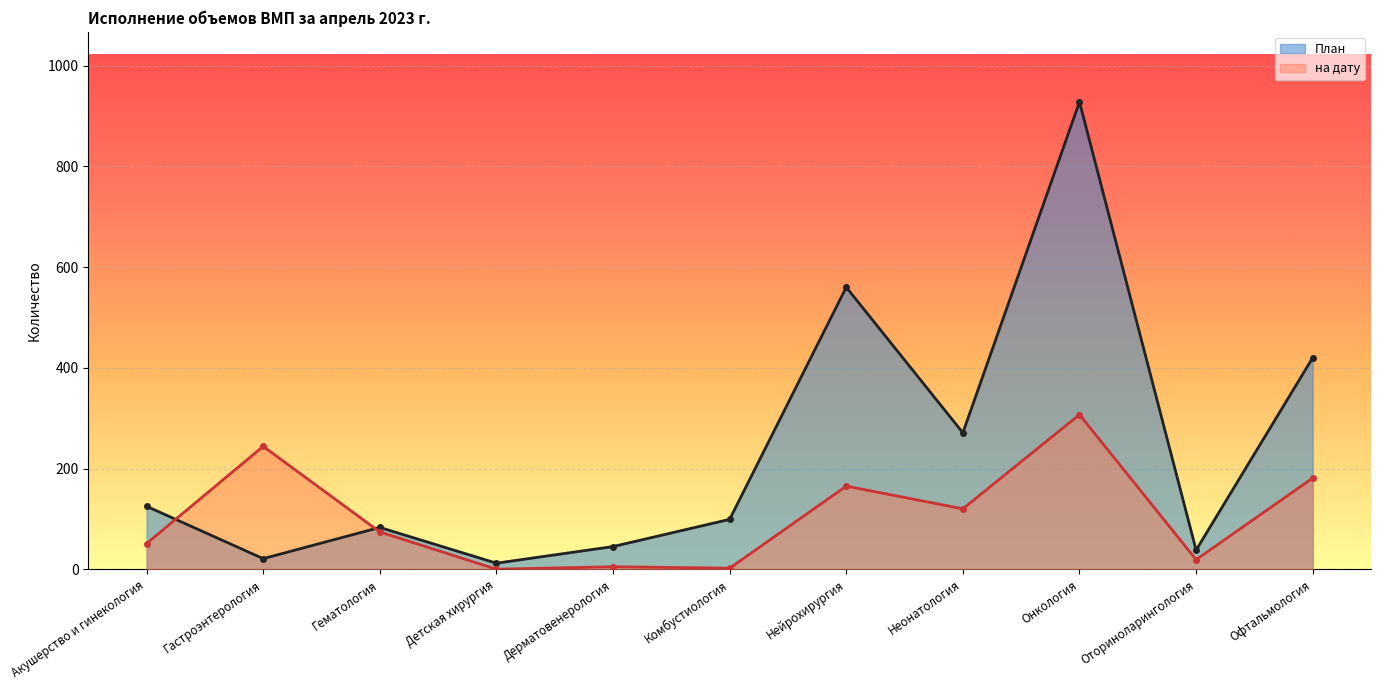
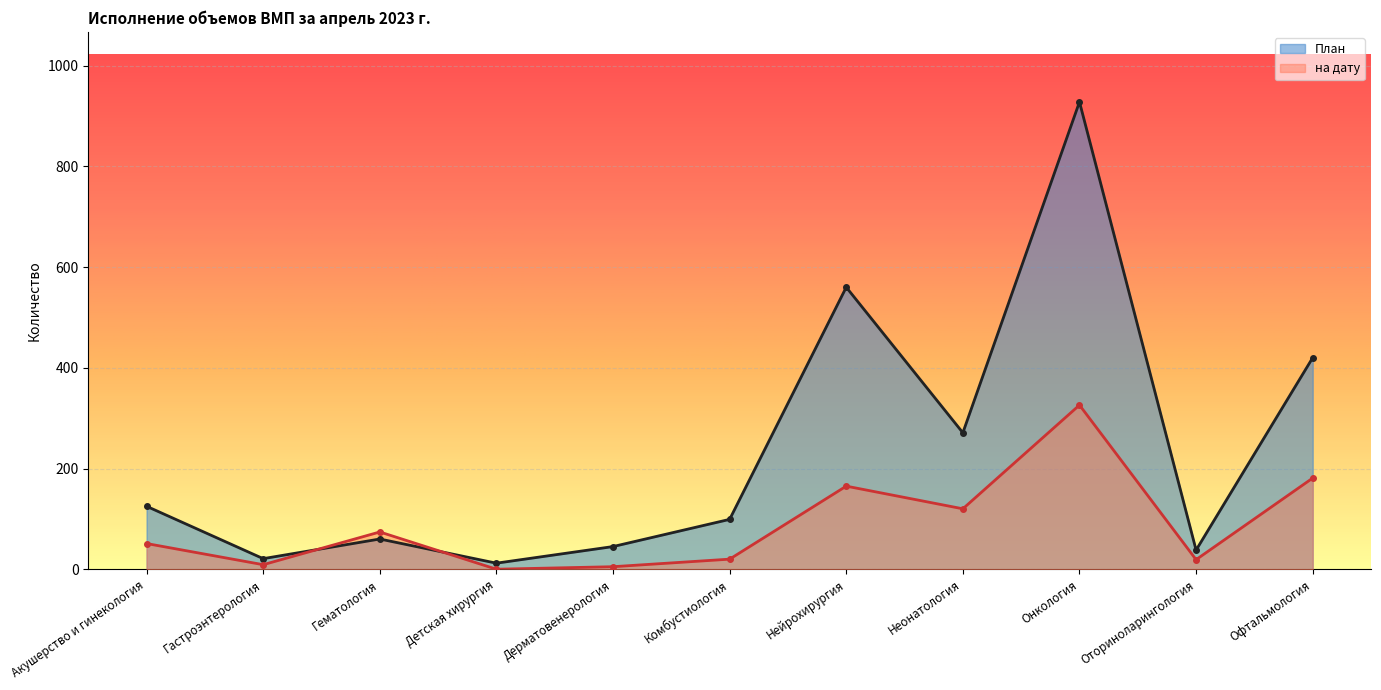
на дату, Гастроэнтерология: 240 -> 10
План, Гематология: 80 -> 60
на дату, Комбустиология: 0 -> 20
на дату, Онкология: 310 -> 330
